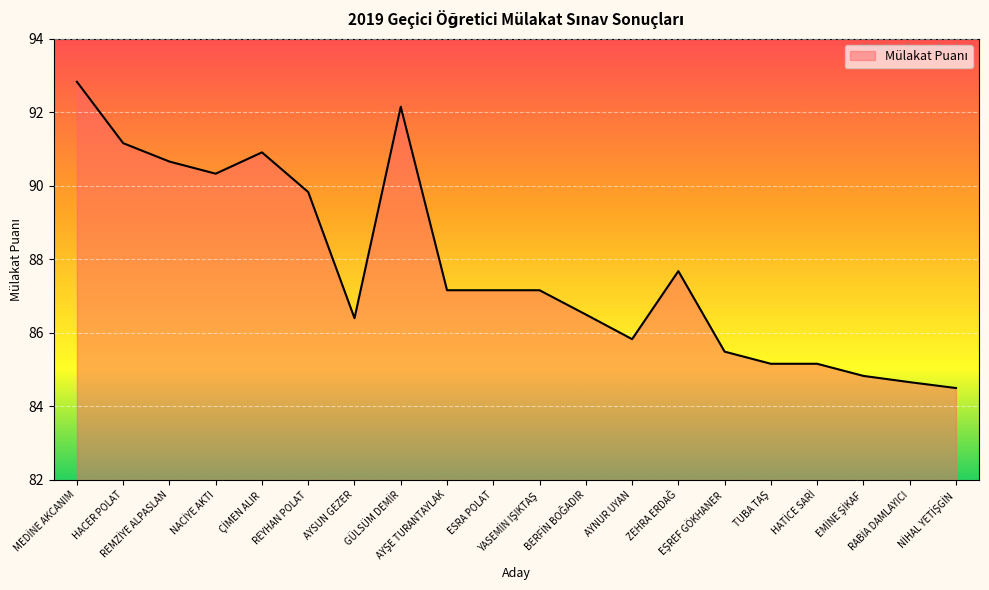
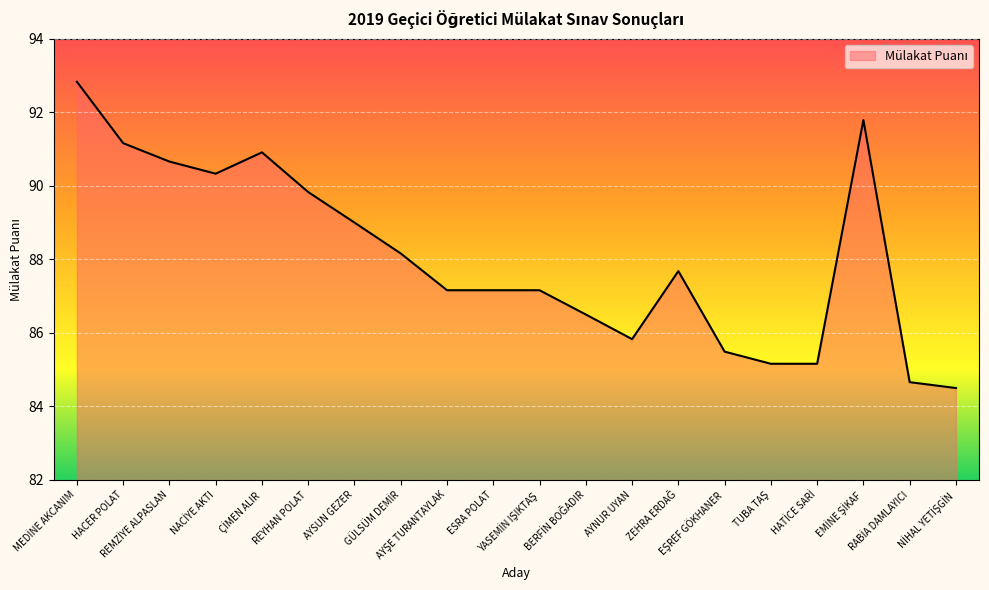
AYSUN GEZER: 86.4 -> 89.0
GÜLSÜM DEMİR: 92.2 -> 88.2
EMİNE ŞİKAF: 84.8 -> 91.8
